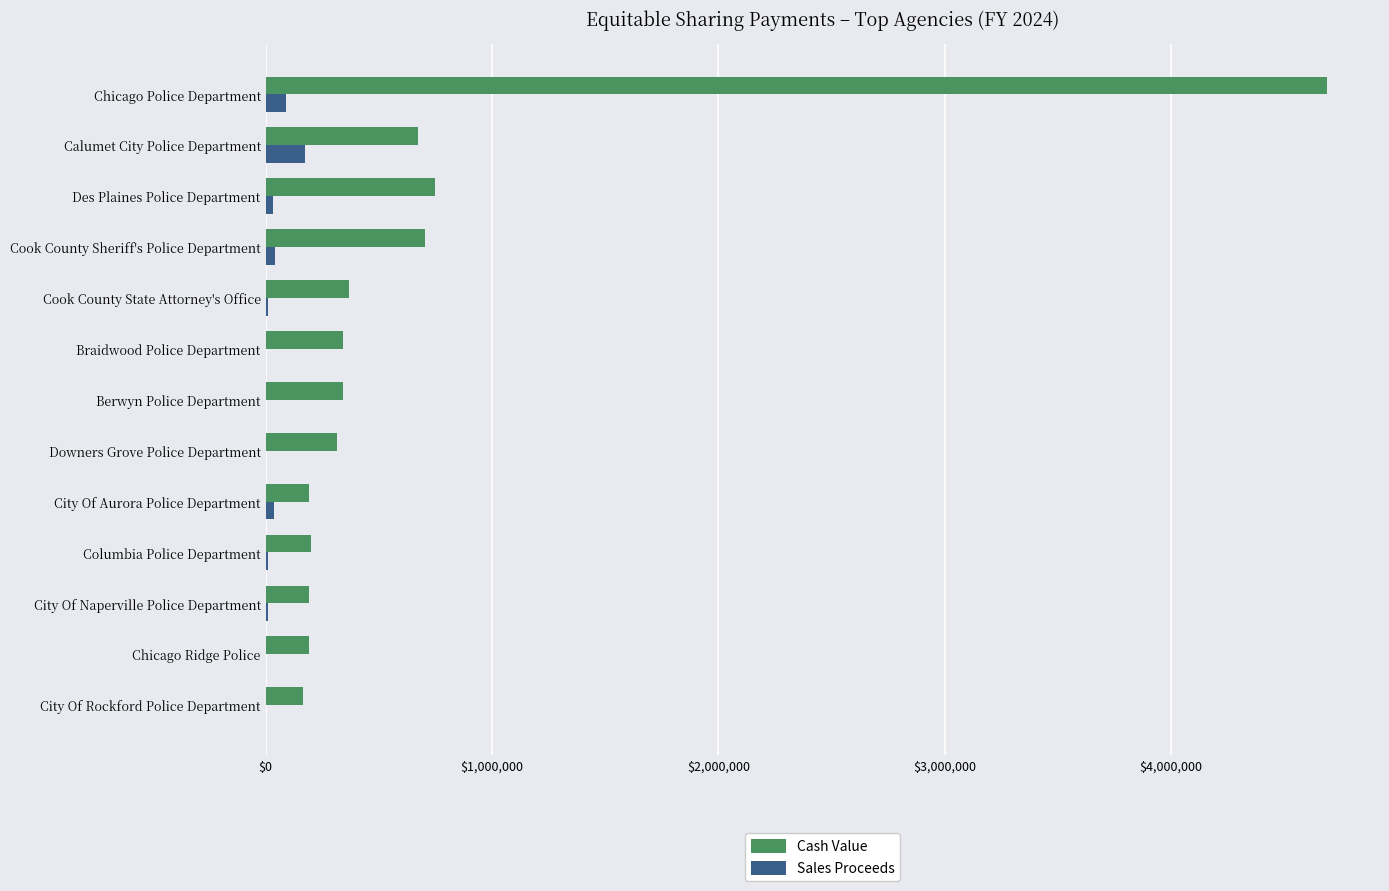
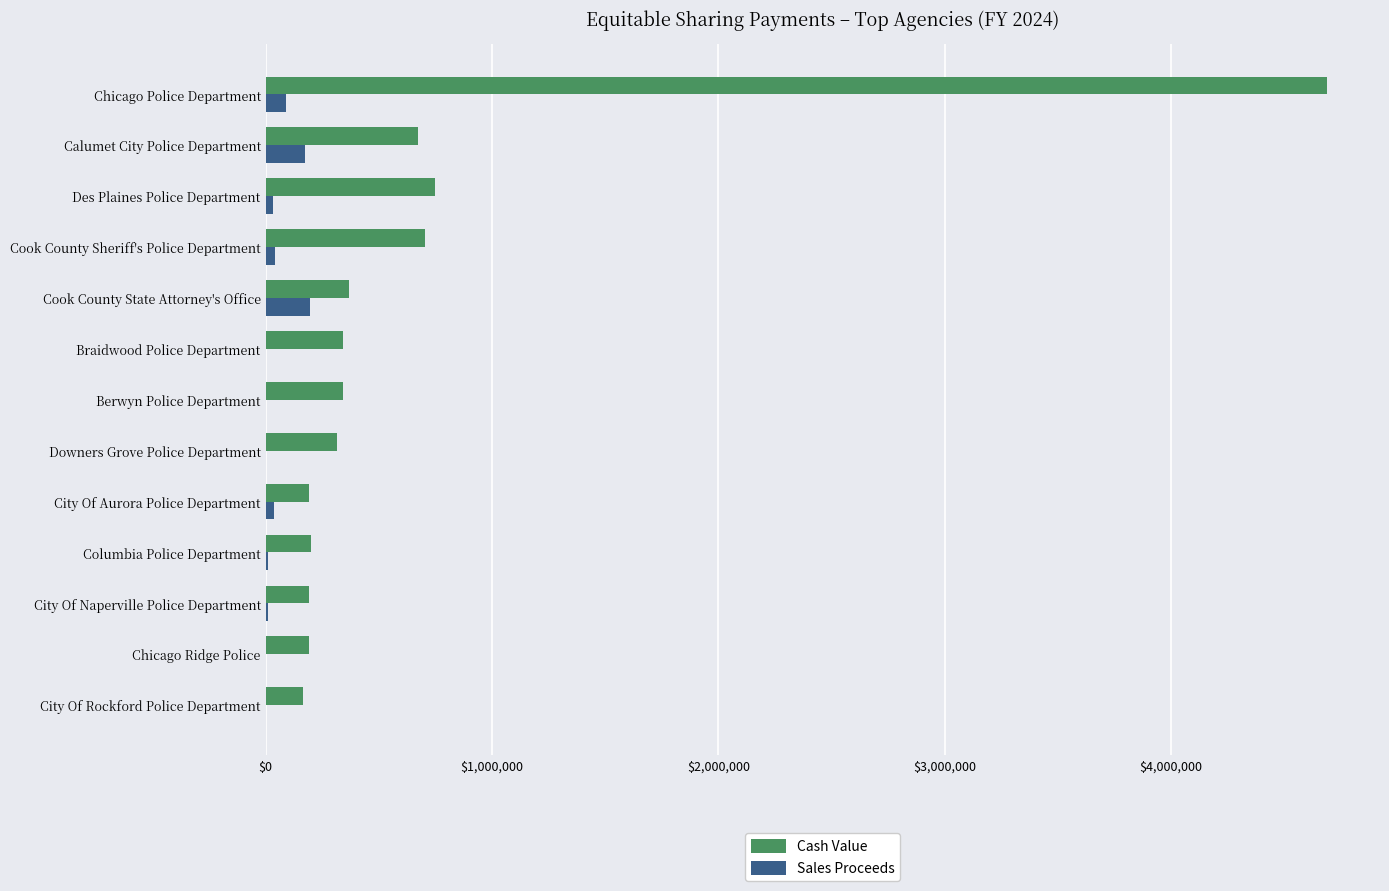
Sales Proceeds, Cook County State Attorney's Office: $10,000 -> $190,000
